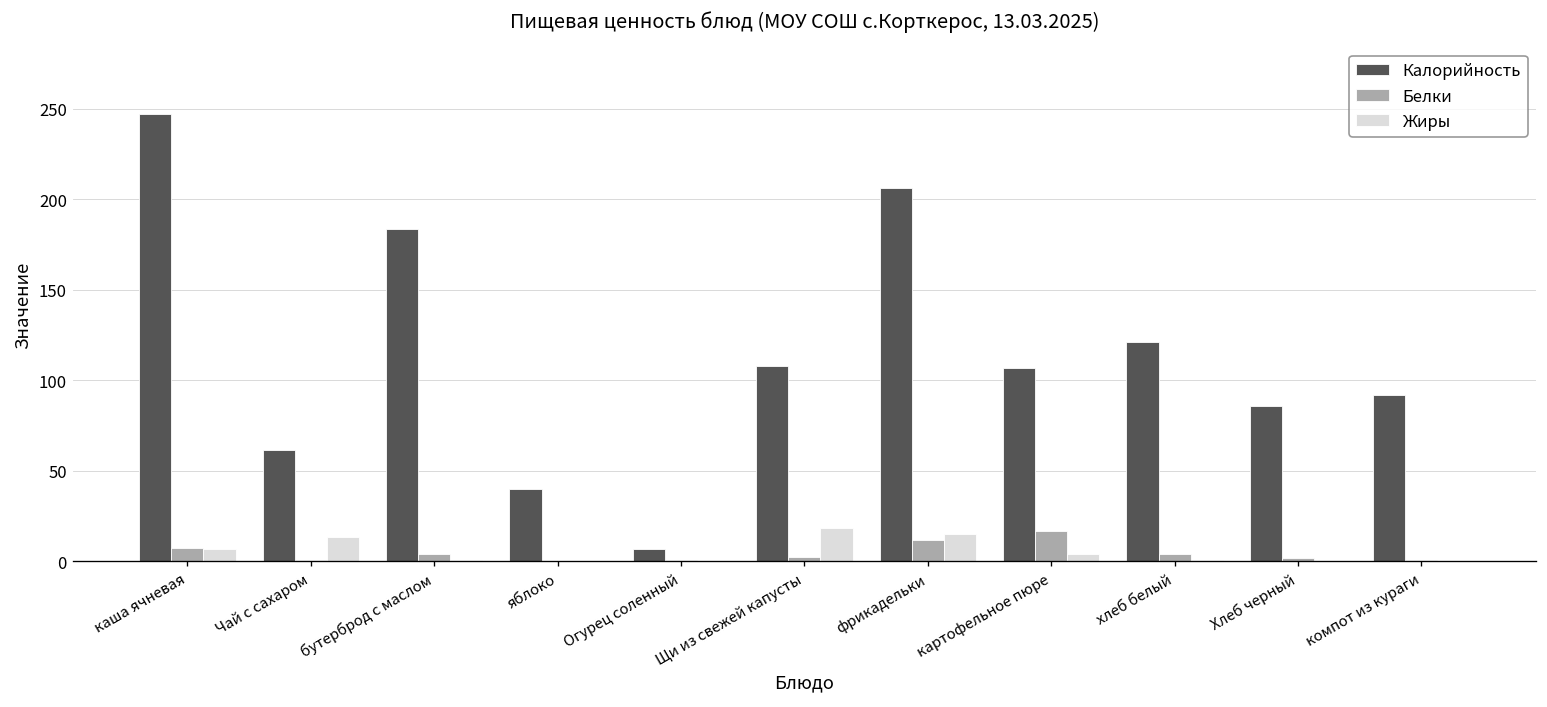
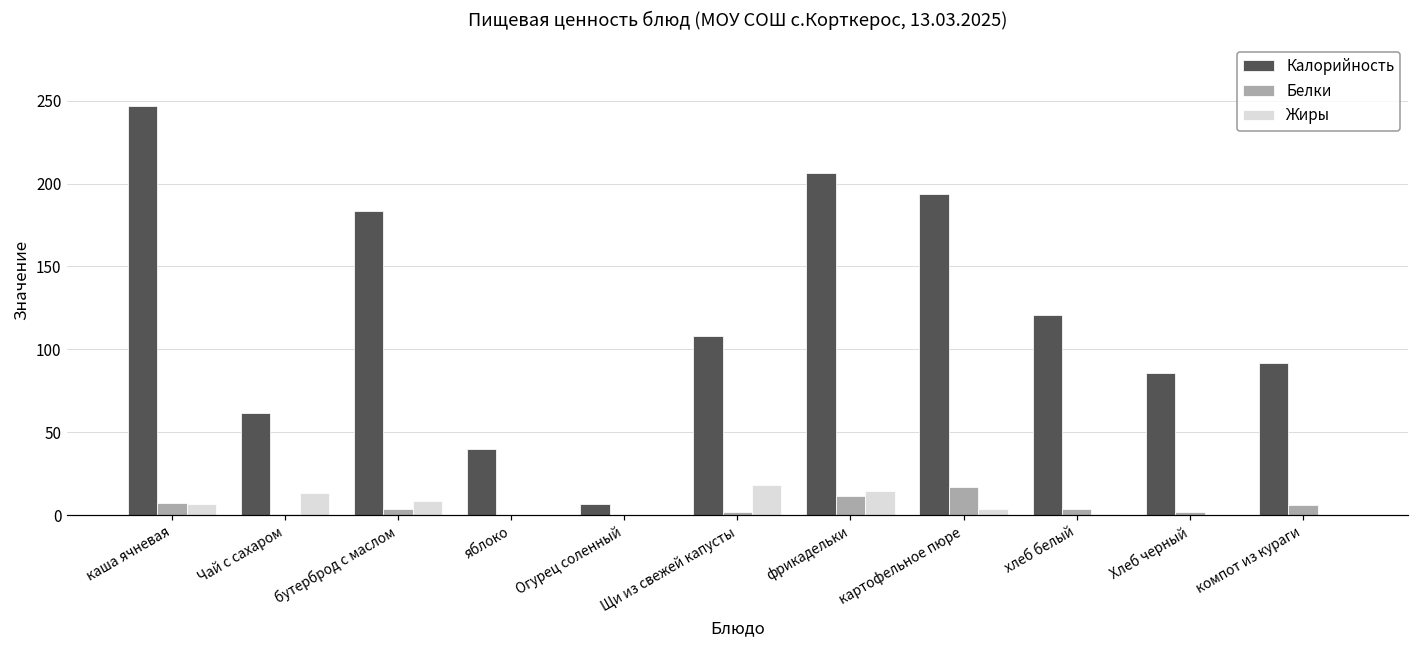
Жиры, бутерброд с маслом: 1 -> 8
Калорийность, картофельное пюре: 107 -> 194
Белки, компот из кураги: 0 -> 6
